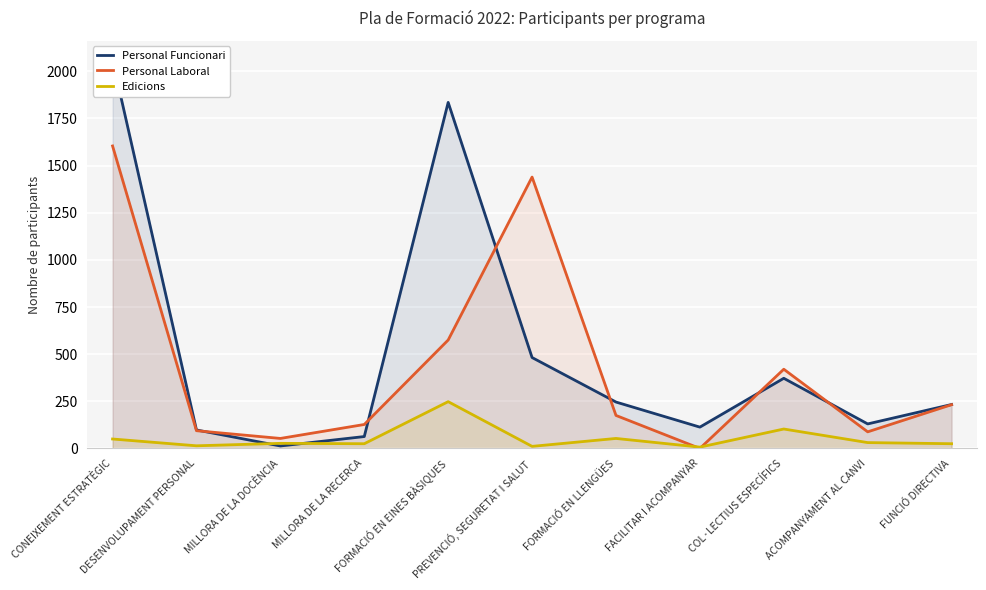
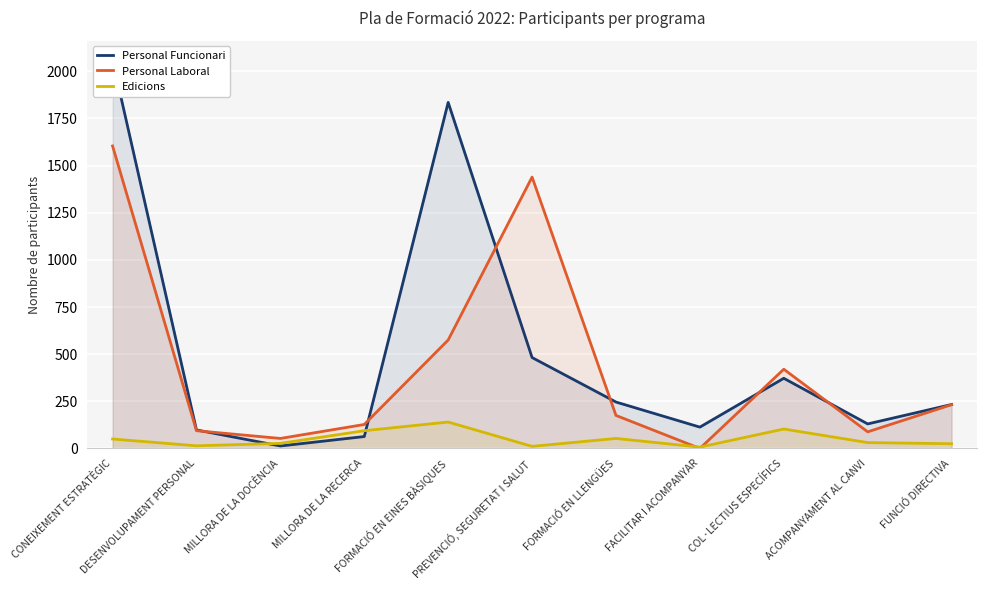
Edicions, MILLORA DE LA RECERCA: 30 -> 90
Edicions, FORMACIÓ EN EINES BÀSIQUES: 250 -> 140
